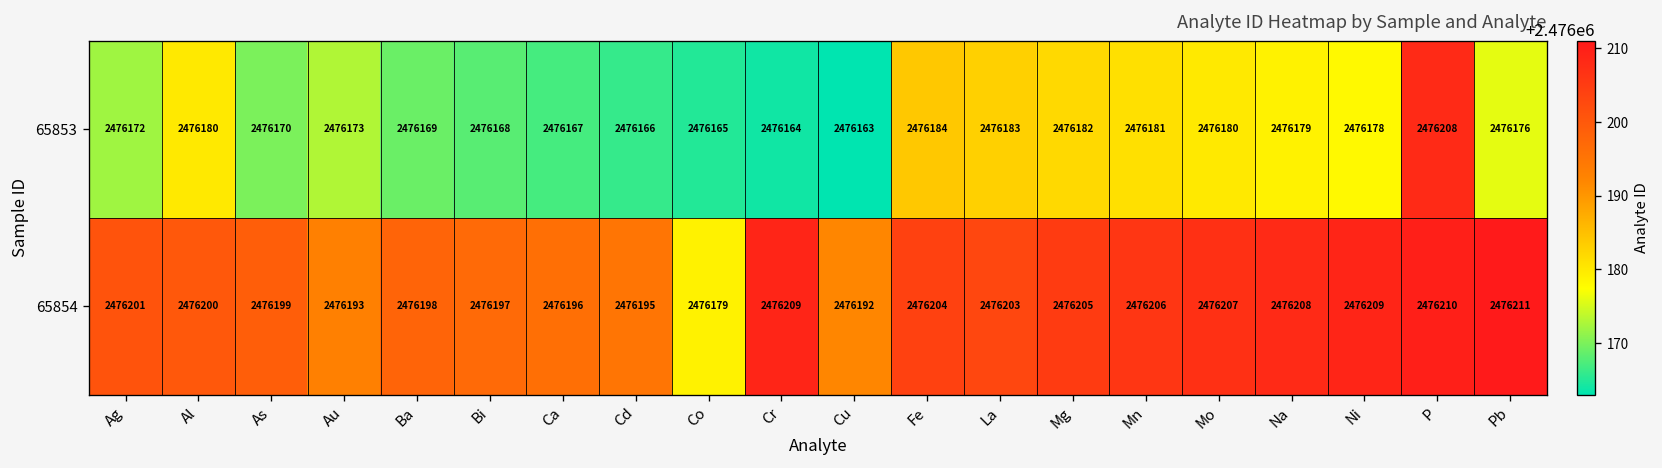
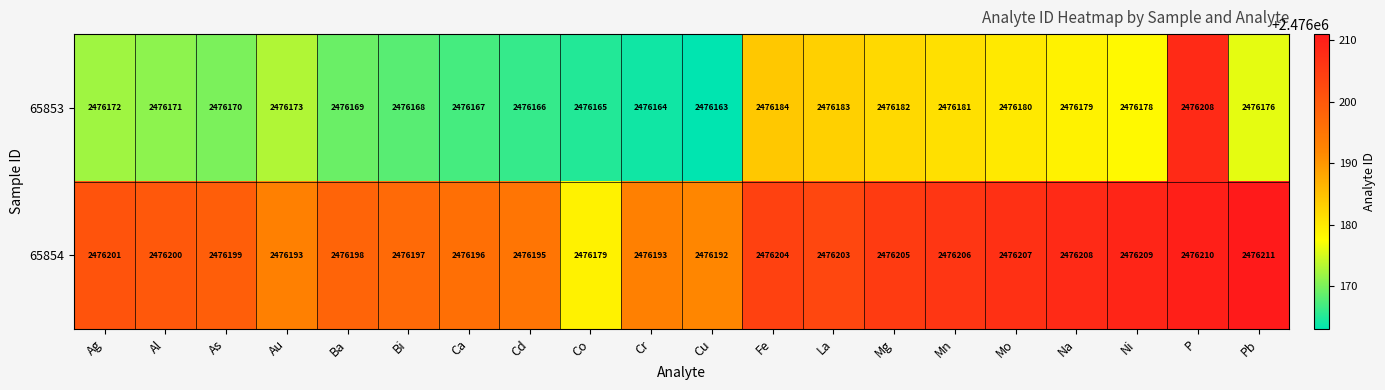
65853, Al: 2476180 -> 2476171
65854, Cr: 2476209 -> 2476193
